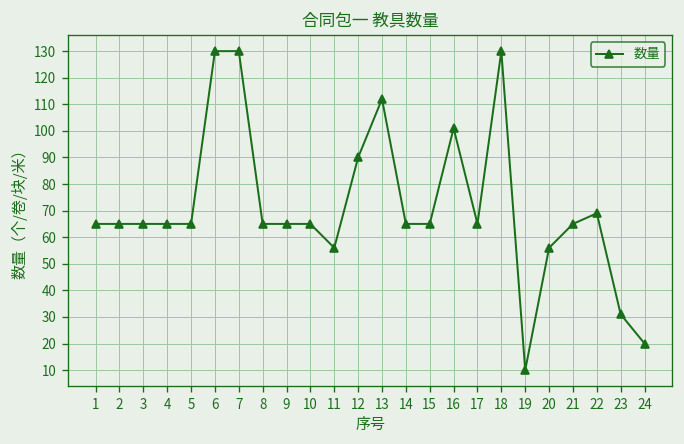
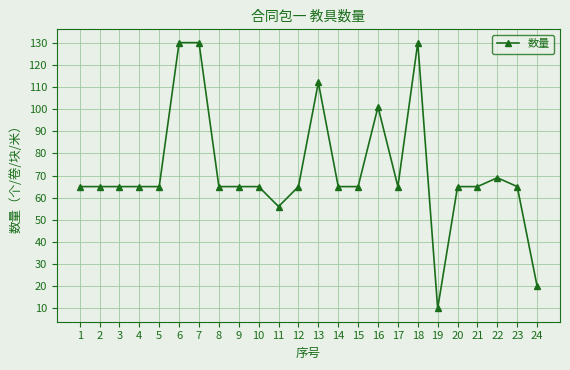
12: 90 -> 65
20: 56 -> 65
23: 31 -> 65
